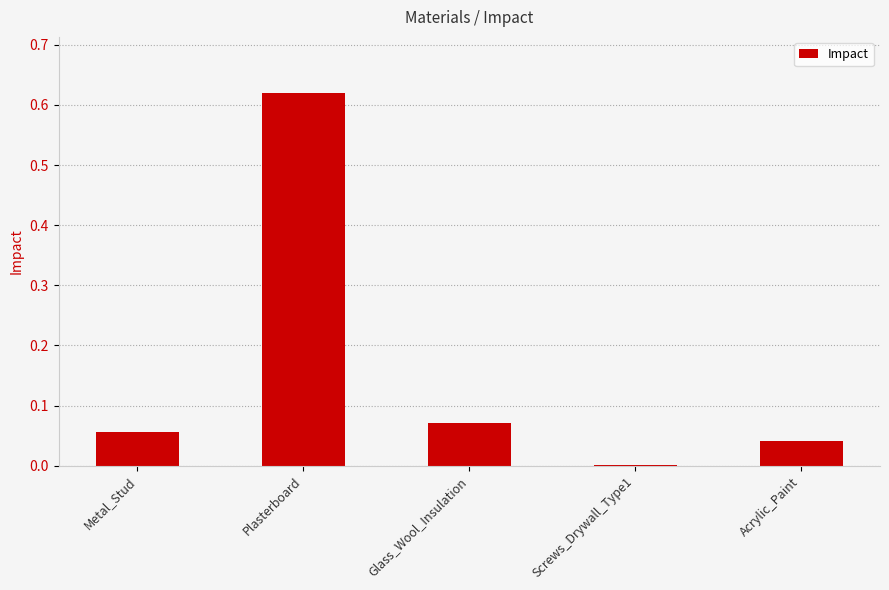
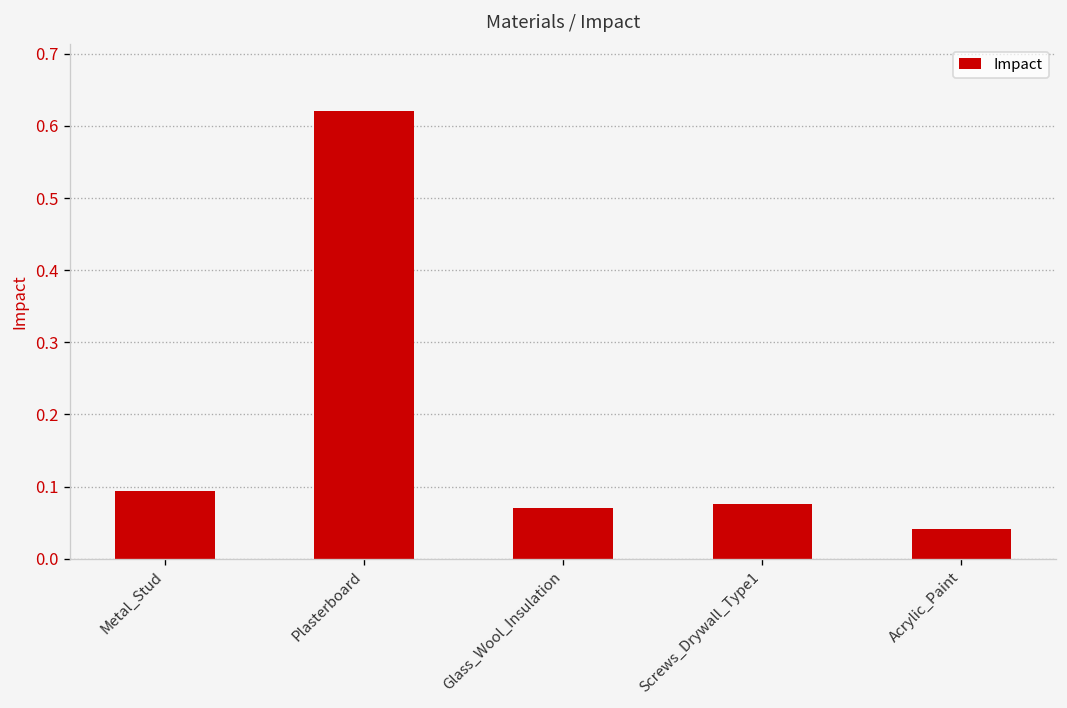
Metal_Stud: 0.06 -> 0.09
Screws_Drywall_Type1: 0.00 -> 0.08
